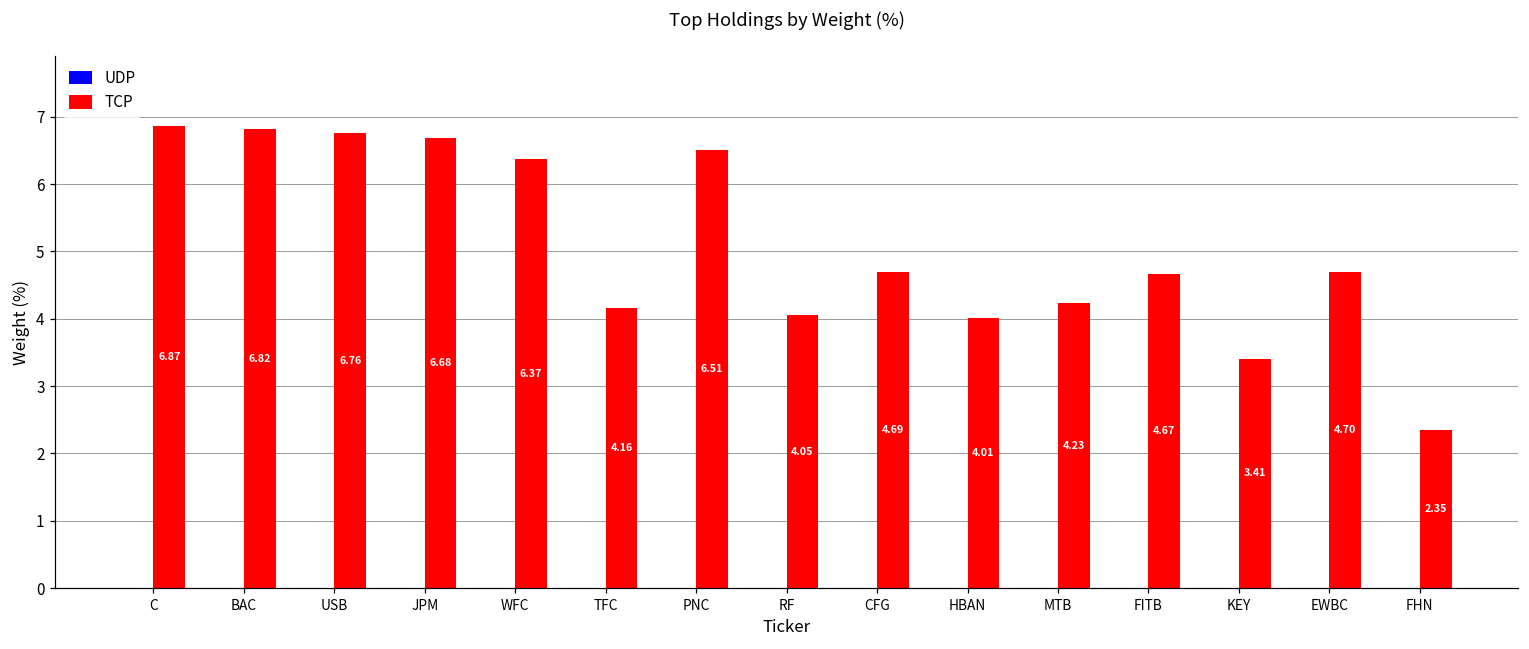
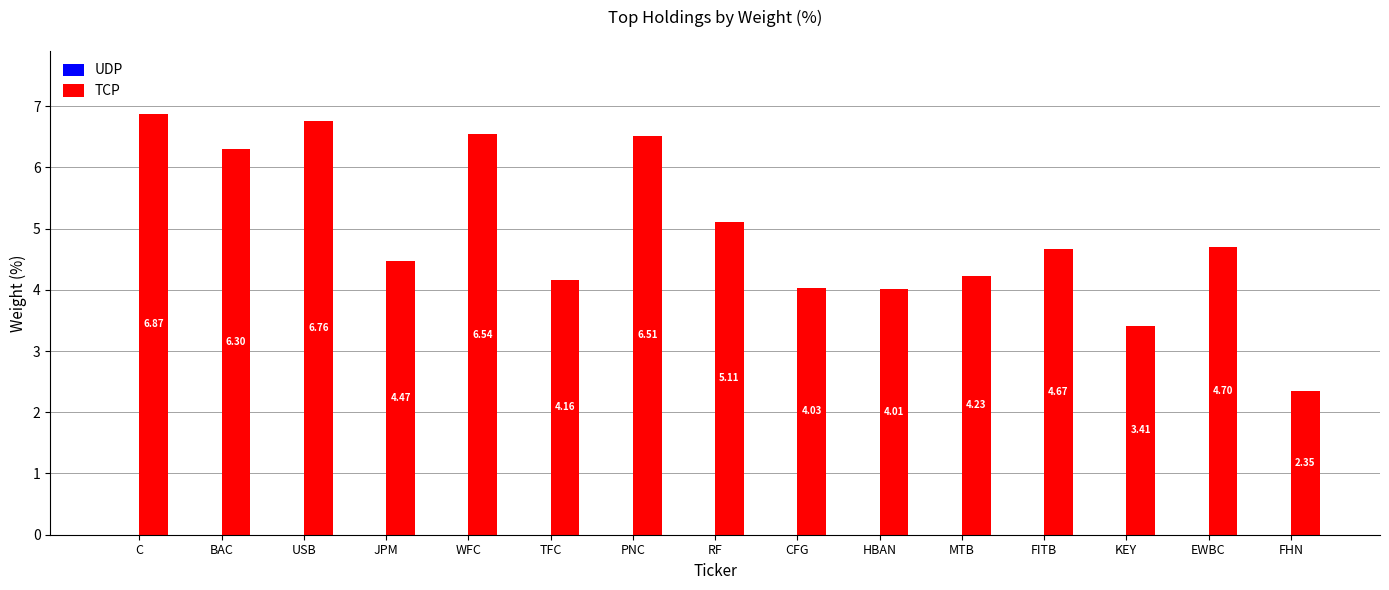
TCP, BAC: 6.82 -> 6.30
TCP, JPM: 6.68 -> 4.47
TCP, WFC: 6.37 -> 6.54
TCP, RF: 4.05 -> 5.11
TCP, CFG: 4.69 -> 4.03
